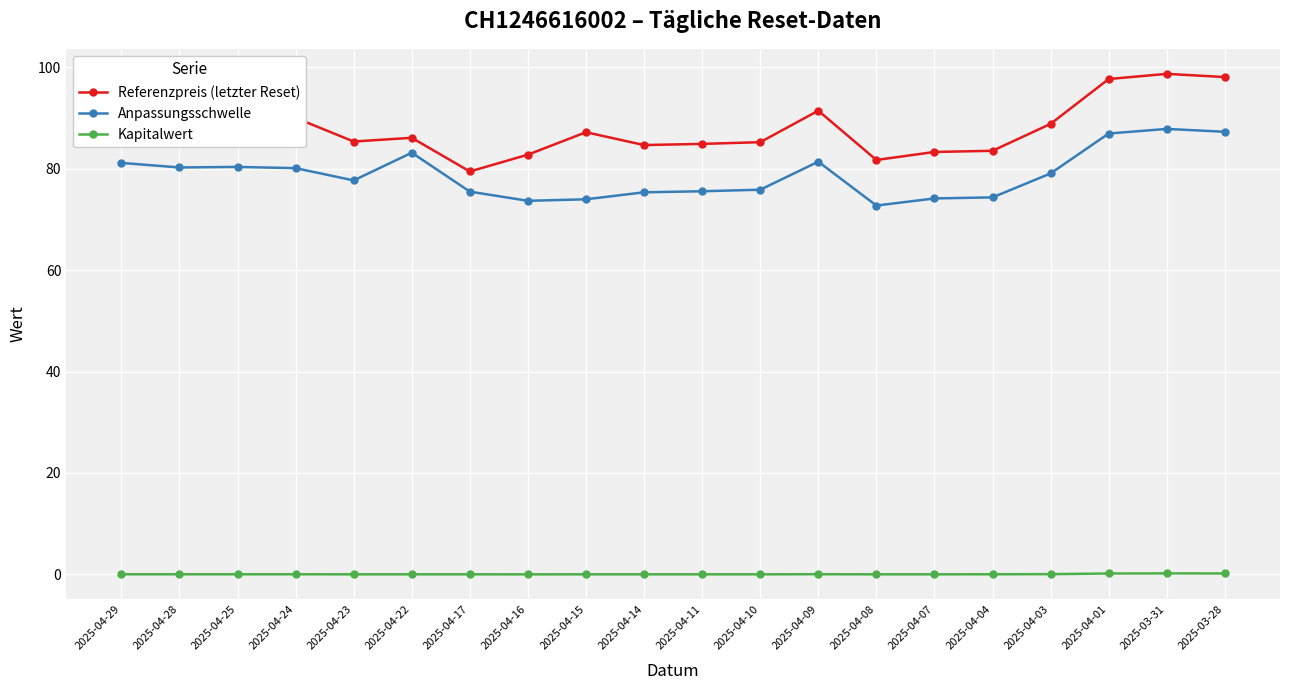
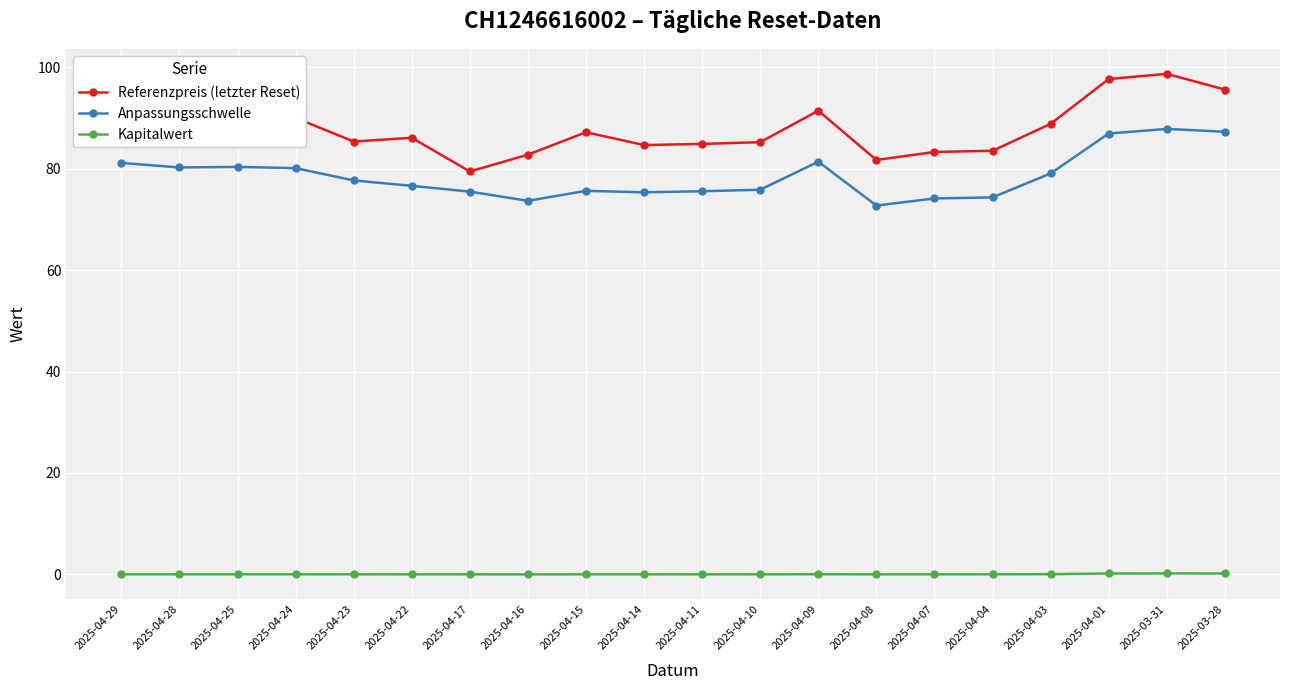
Anpassungsschwelle, 2025-04-22: 83 -> 77
Anpassungsschwelle, 2025-04-15: 74 -> 76
Referenzpreis (letzter Reset), 2025-03-28: 98 -> 96
